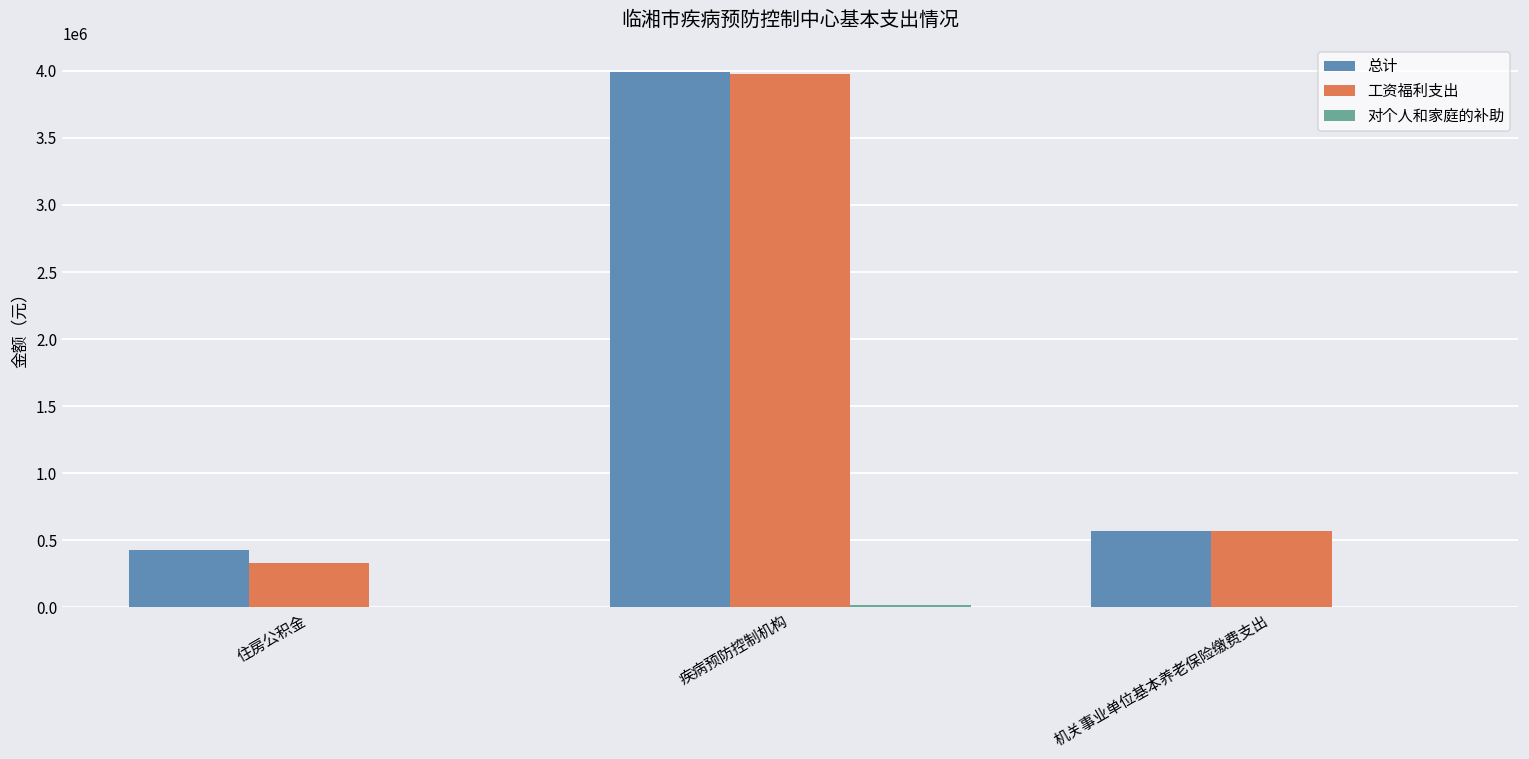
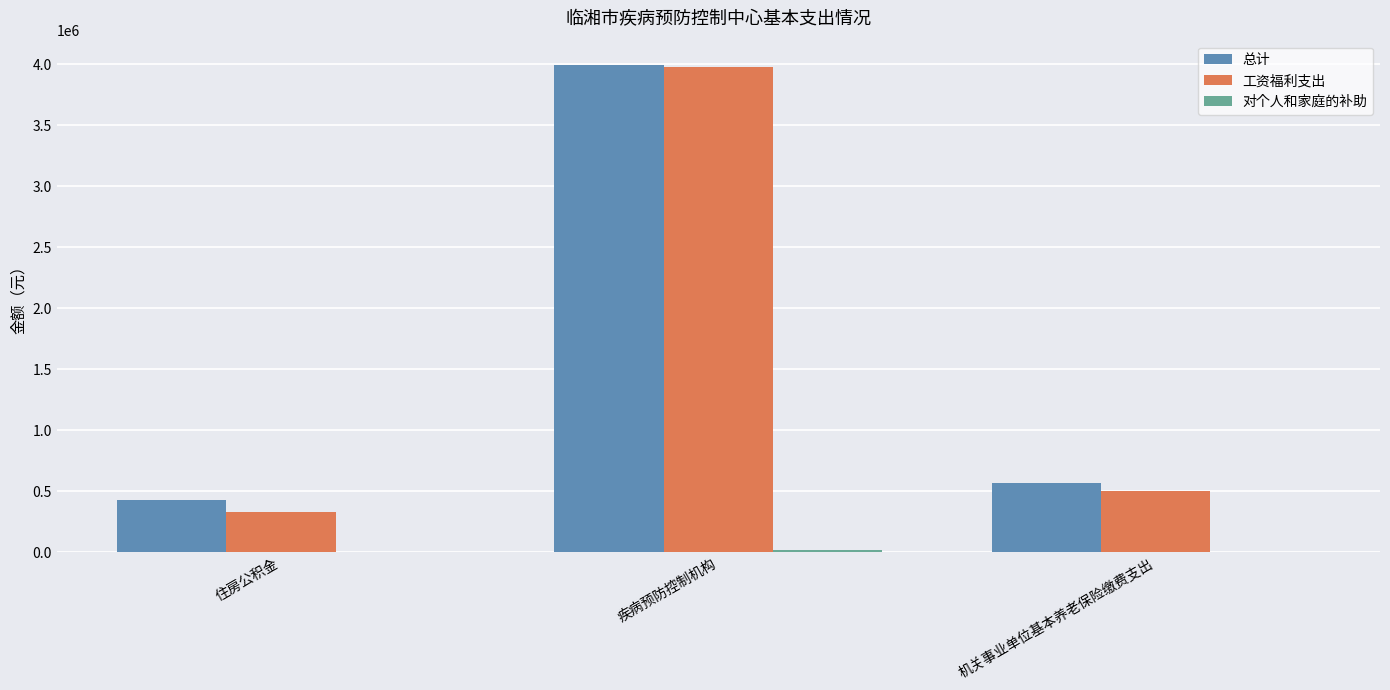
工资福利支出, 机关事业单位基本养老保险缴费支出: 570000 -> 500000
